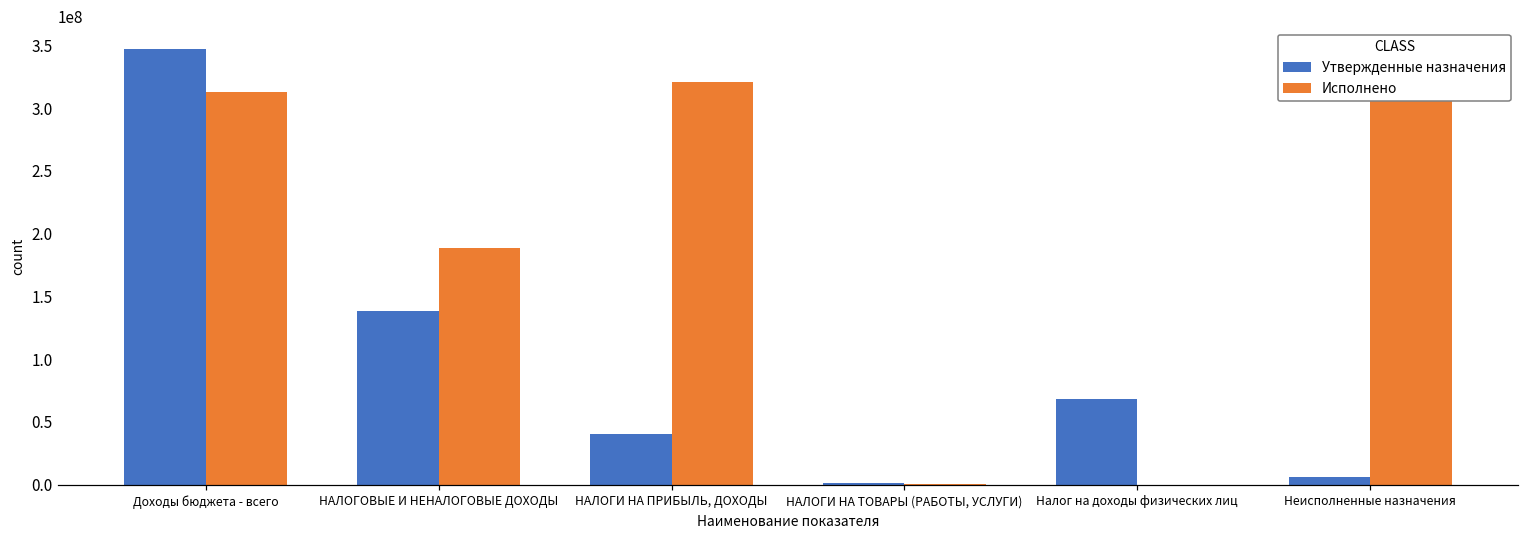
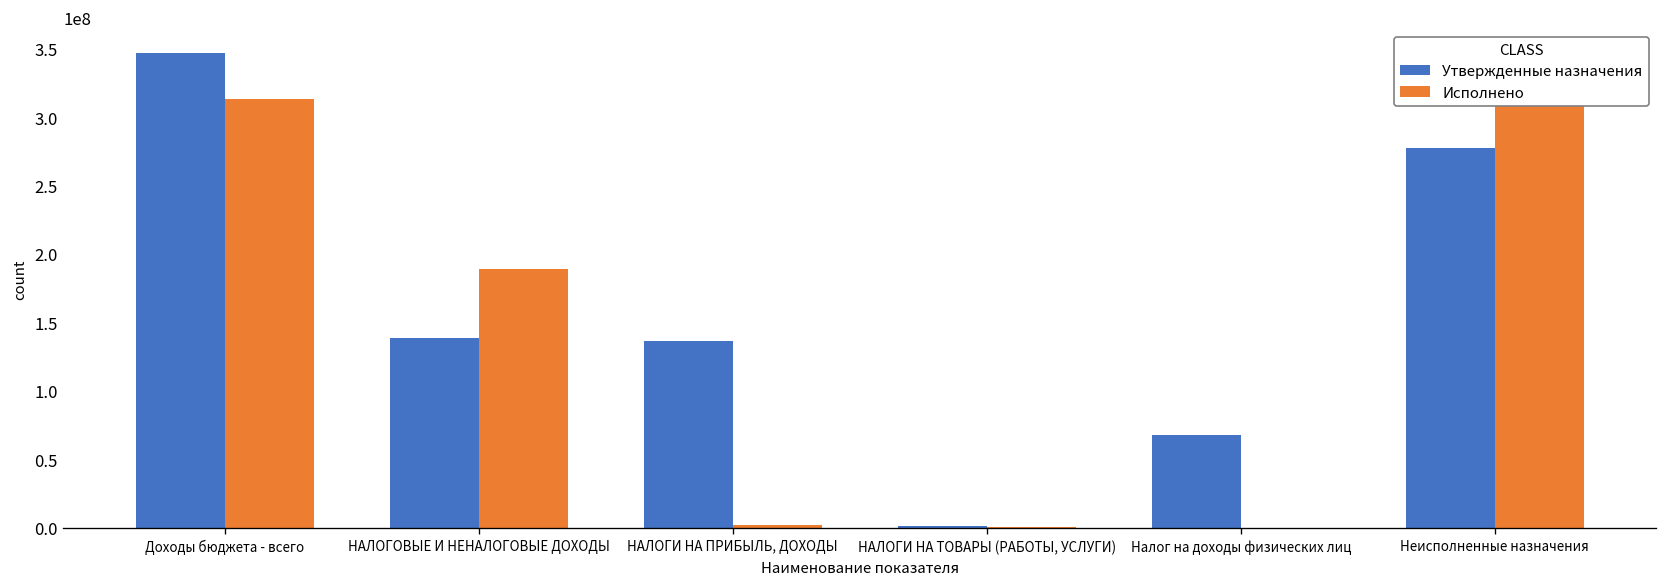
Утвержденные назначения, НАЛОГИ НА ПРИБЫЛЬ, ДОХОДЫ: 40000000 -> 137000000
Исполнено, НАЛОГИ НА ПРИБЫЛЬ, ДОХОДЫ: 321000000 -> 2000000
Утвержденные назначения, Неисполненные назначения: 6000000 -> 277000000
